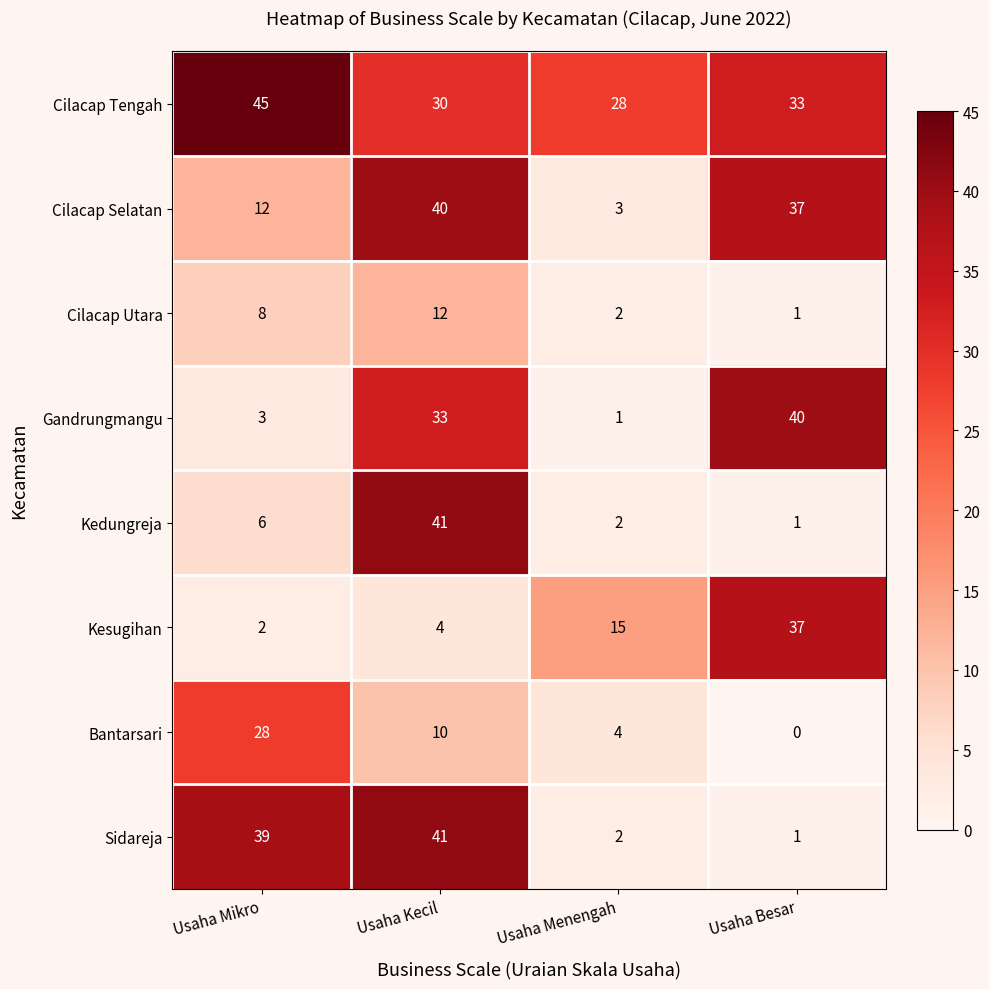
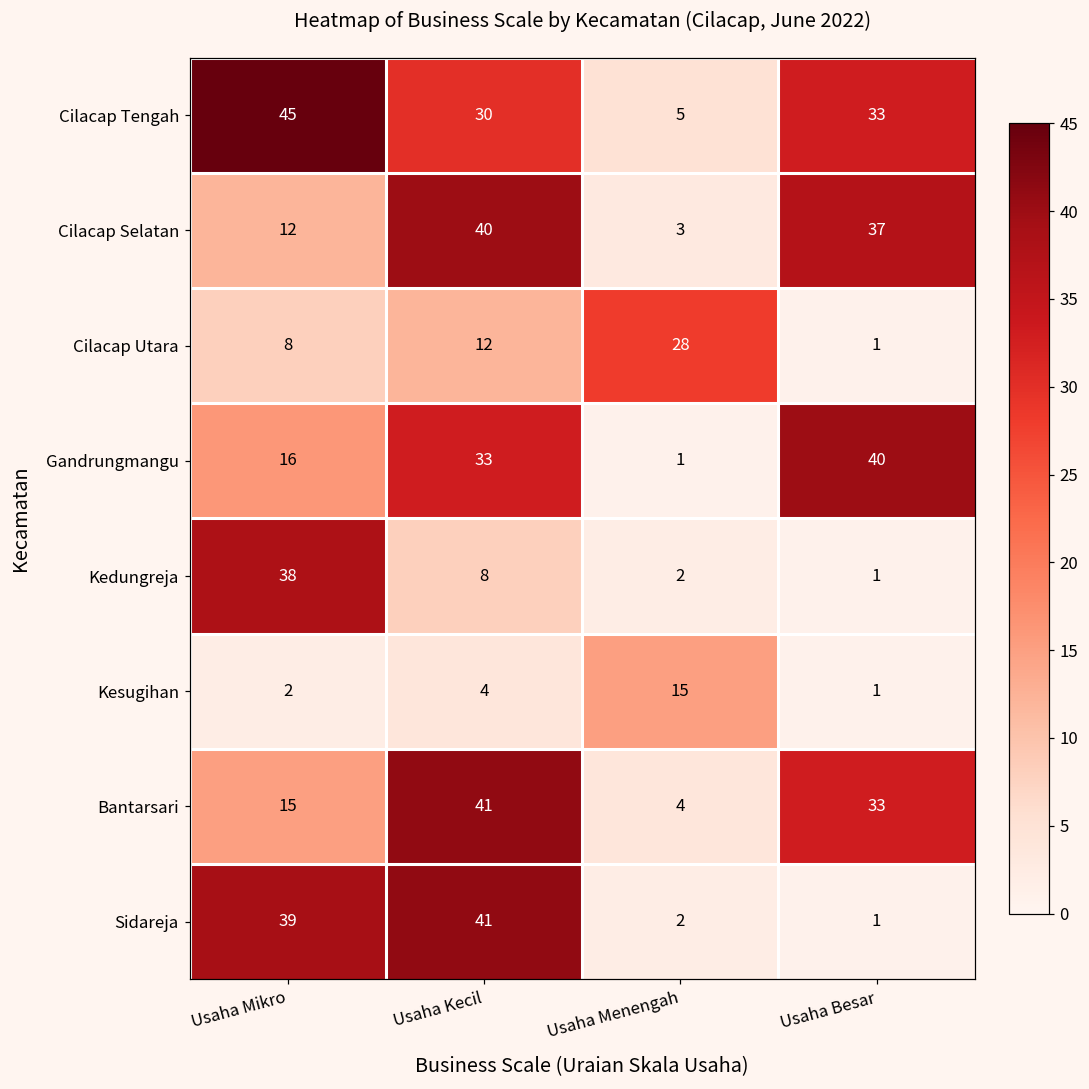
Cilacap Tengah, Usaha Menengah: 28 -> 5
Cilacap Utara, Usaha Menengah: 2 -> 28
Gandrungmangu, Usaha Mikro: 3 -> 16
Kedungreja, Usaha Mikro: 6 -> 38
Kedungreja, Usaha Kecil: 41 -> 8
Kesugihan, Usaha Besar: 37 -> 1
Bantarsari, Usaha Mikro: 28 -> 15
Bantarsari, Usaha Kecil: 10 -> 41
Bantarsari, Usaha Besar: 0 -> 33
